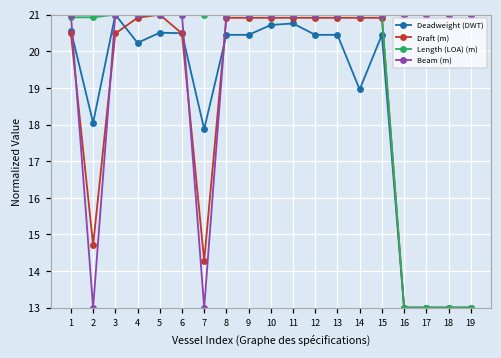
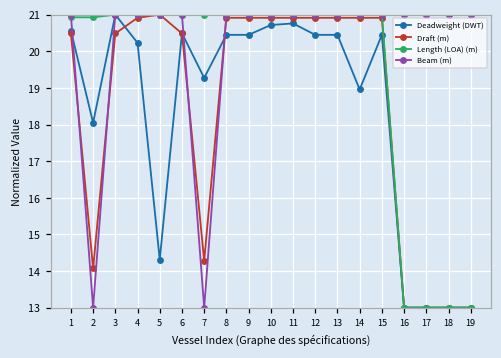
Draft (m), 2: 14.7 -> 14.1
Deadweight (DWT), 5: 20.5 -> 14.3
Deadweight (DWT), 7: 17.9 -> 19.3
